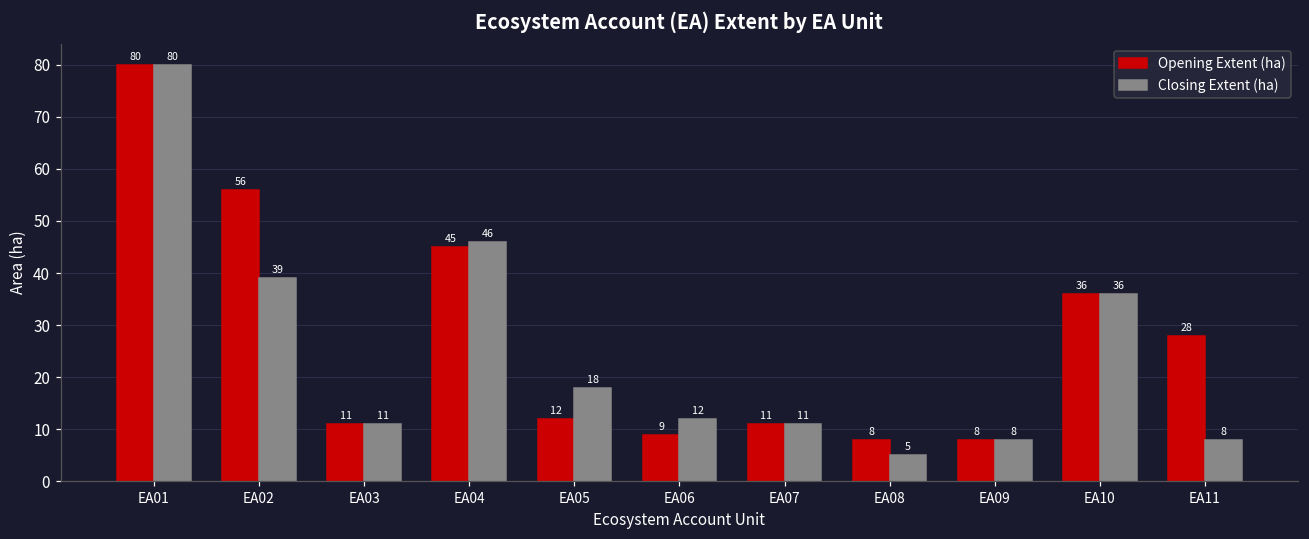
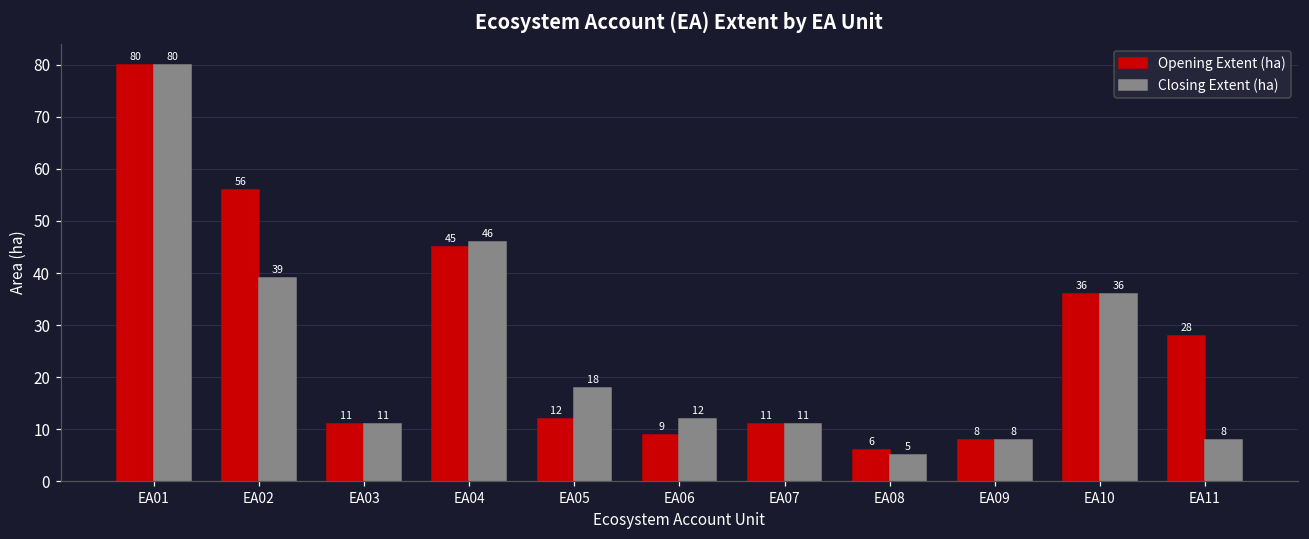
Opening Extent (ha), EA08: 8 -> 6
